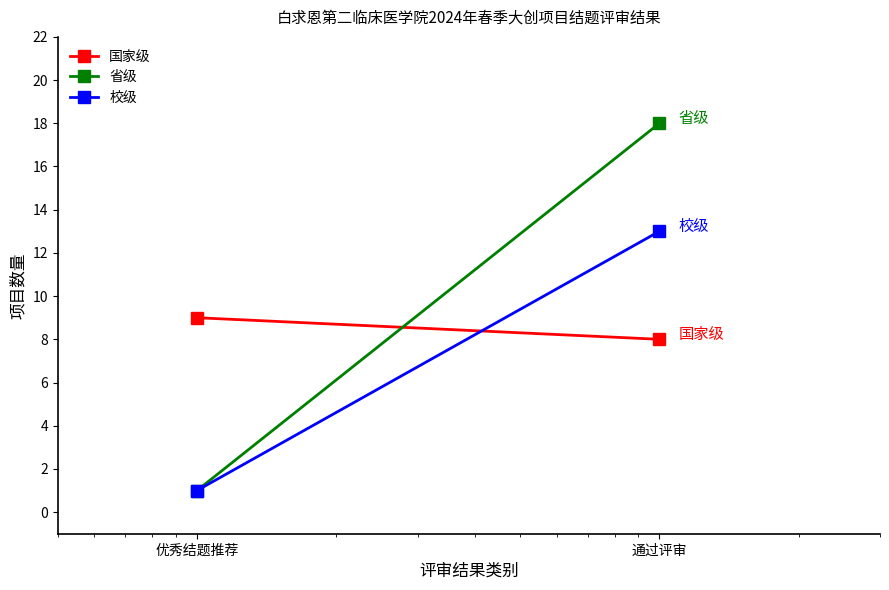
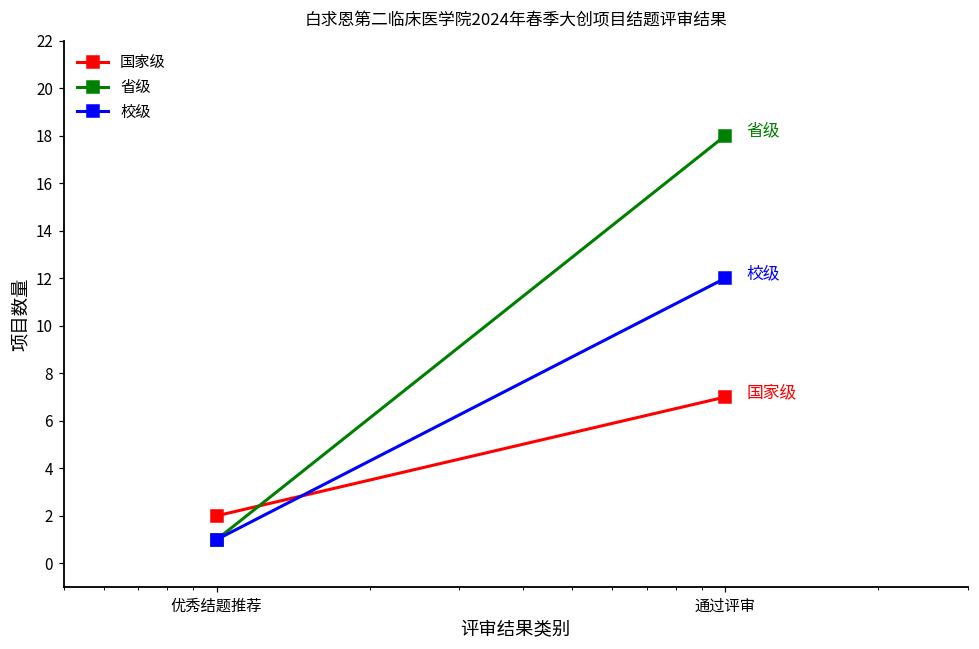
国家级, 优秀结题推荐: 9 -> 2
国家级, 通过评审: 8 -> 7
校级, 通过评审: 13 -> 12
